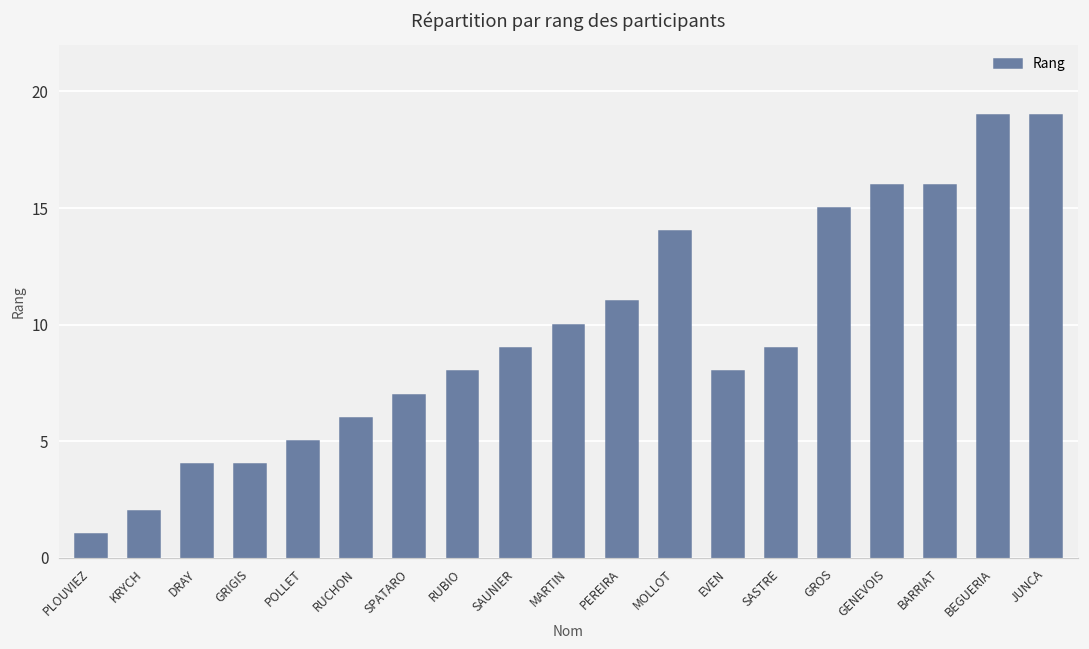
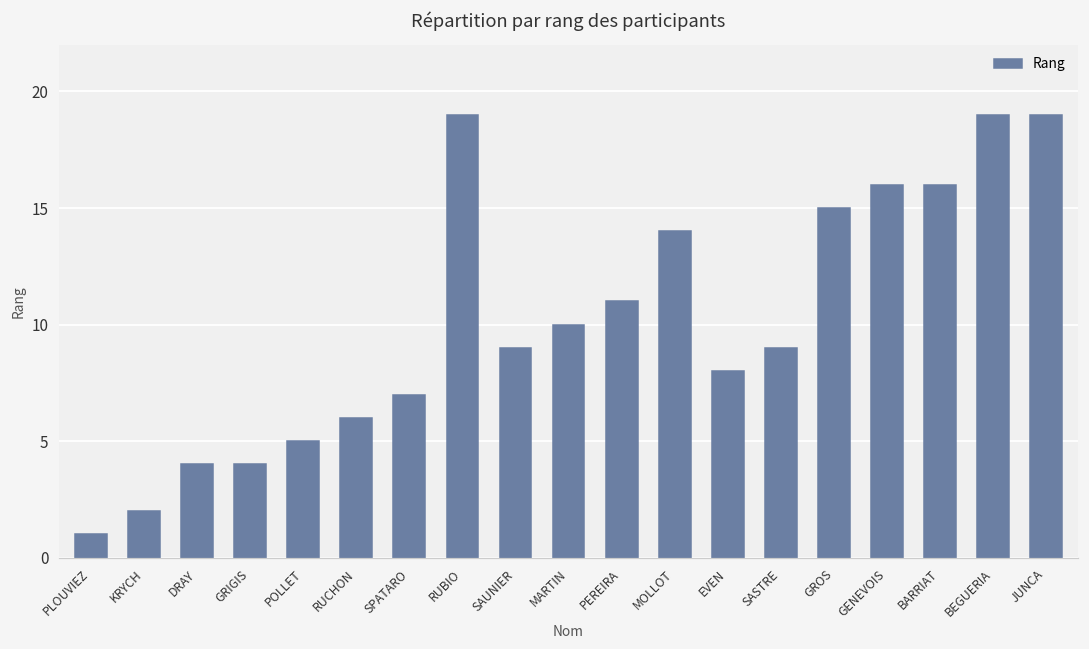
RUBIO: 8 -> 19
